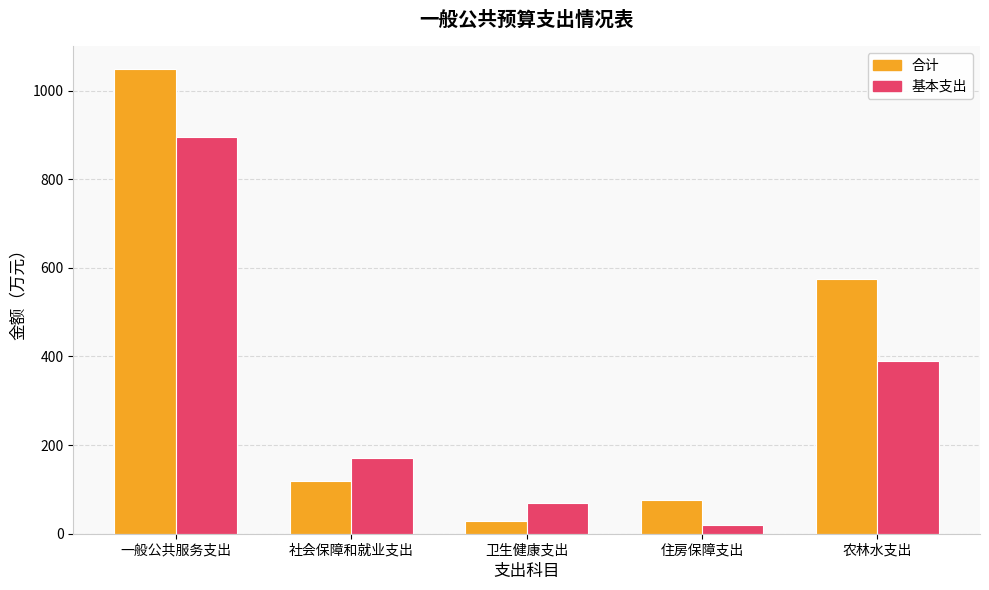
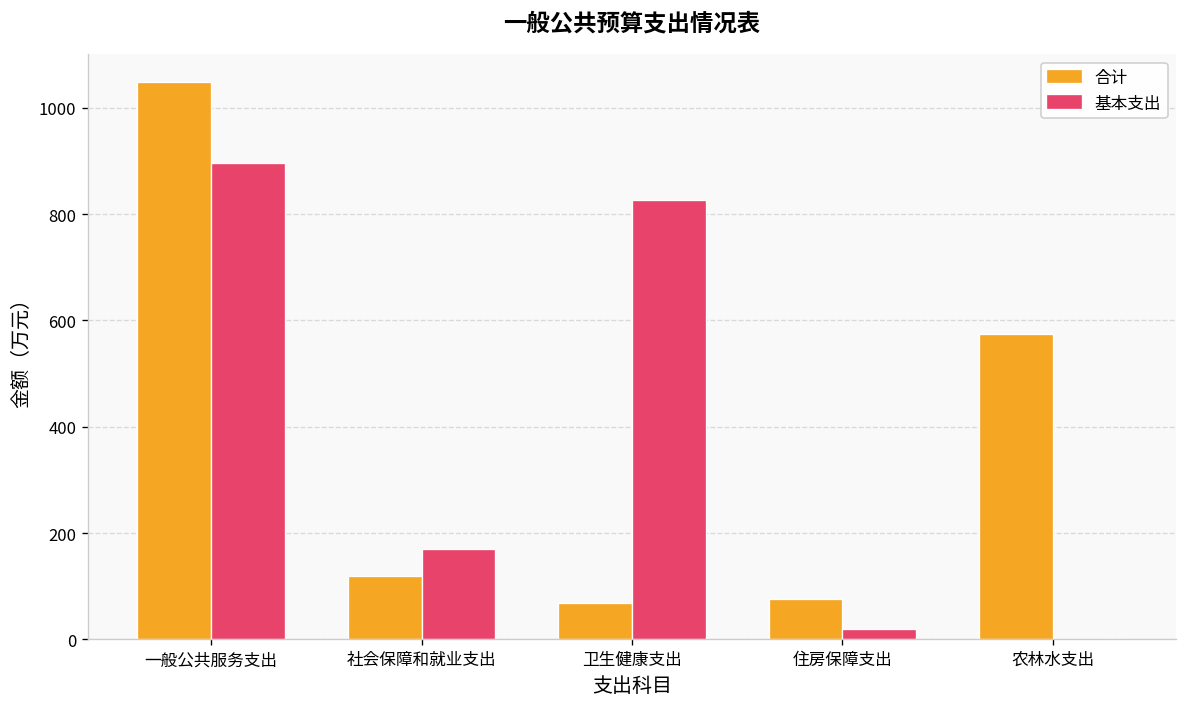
合计, 卫生健康支出: 30 -> 70
基本支出, 卫生健康支出: 70 -> 830
基本支出, 农林水支出: 390 -> 0
